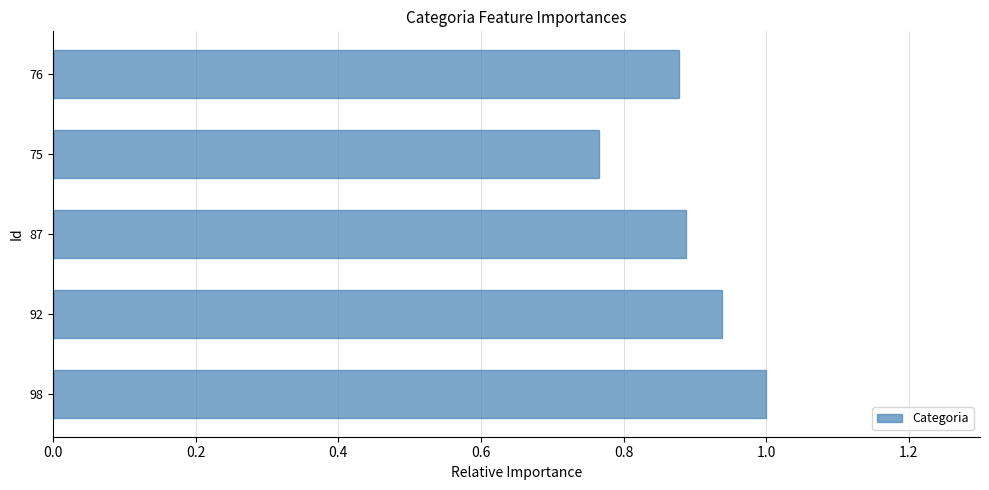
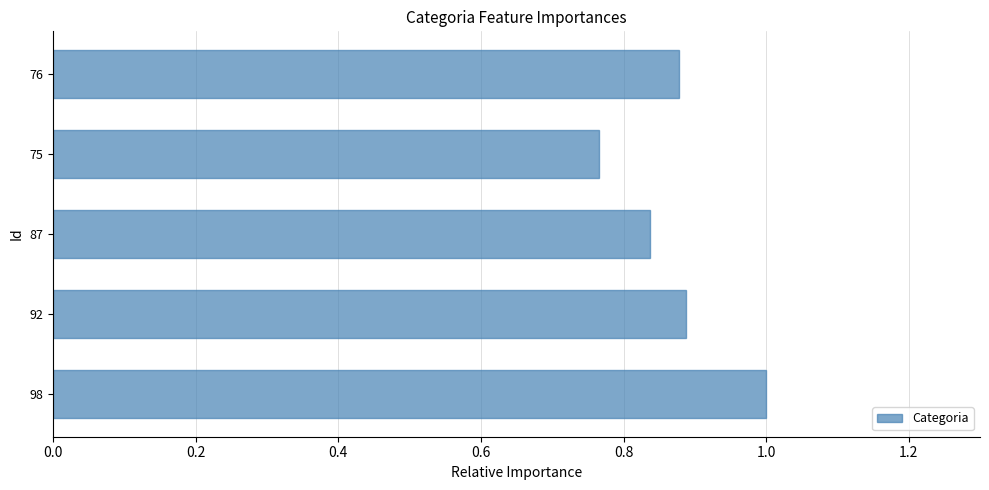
87: 0.89 -> 0.84
92: 0.94 -> 0.89
